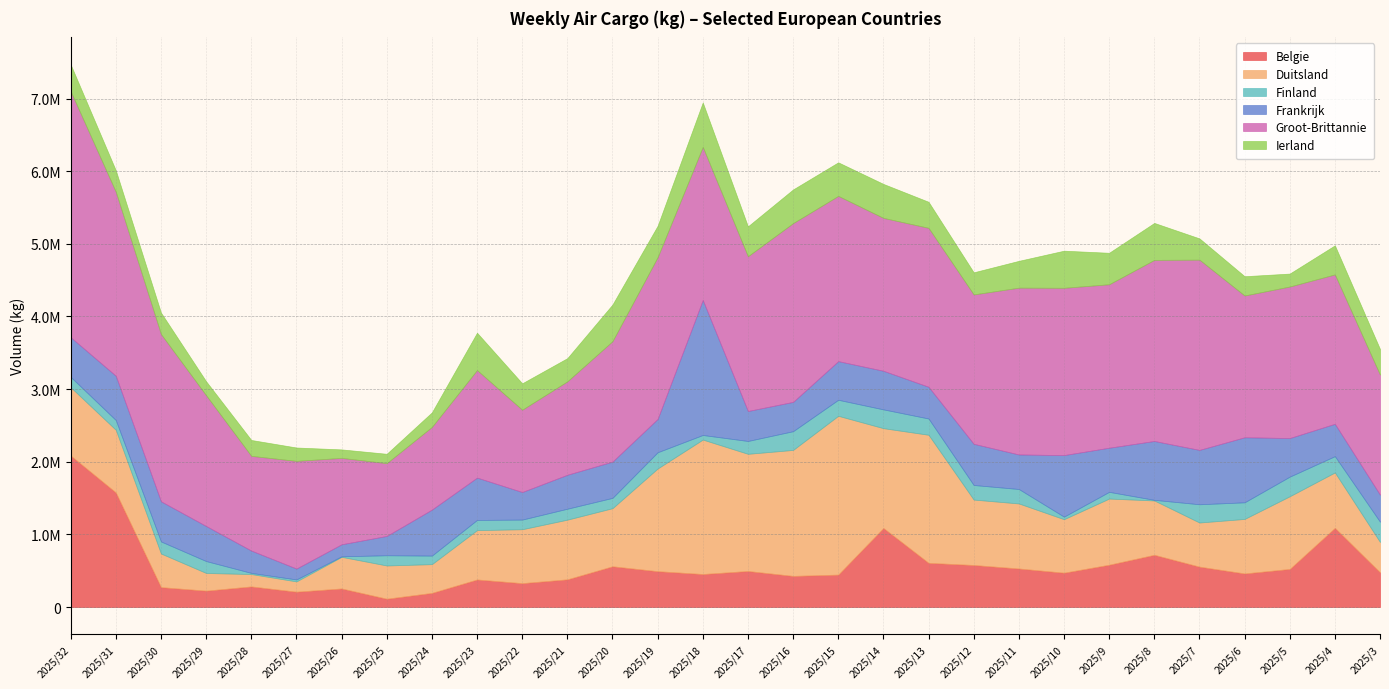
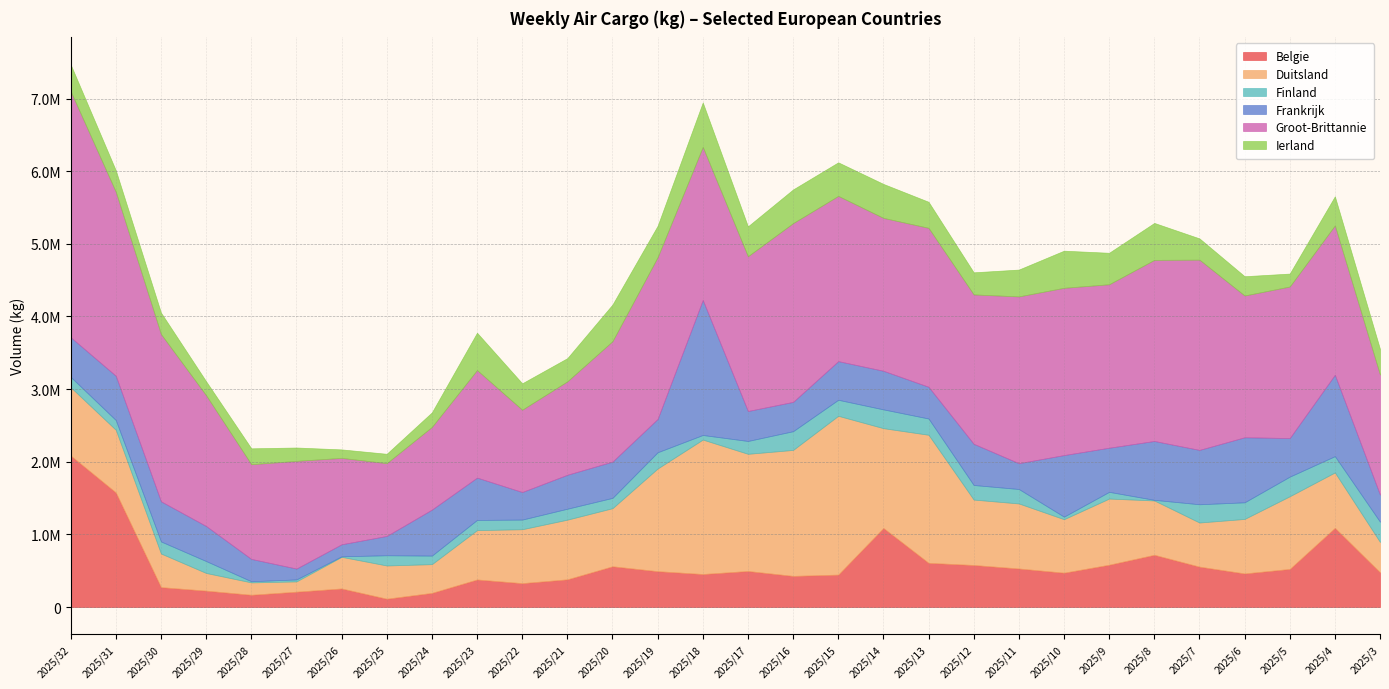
Belgie, 2025/28: 300000 -> 200000
Frankrijk, 2025/11: 500000 -> 400000
Frankrijk, 2025/4: 400000 -> 1100000
